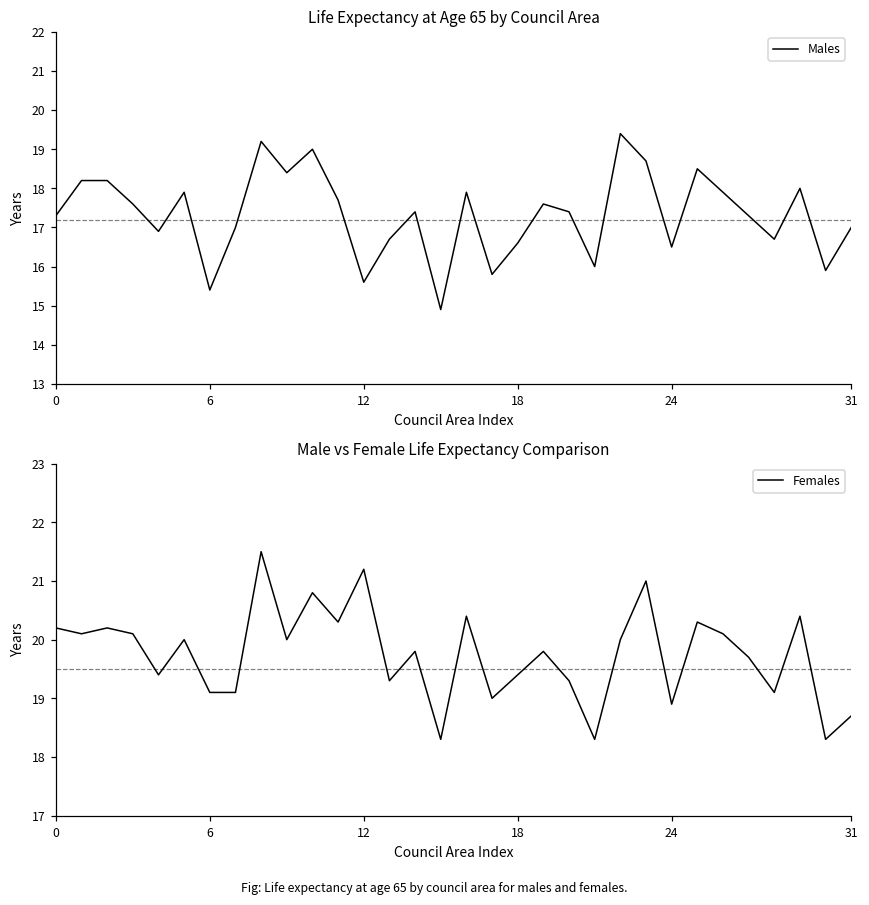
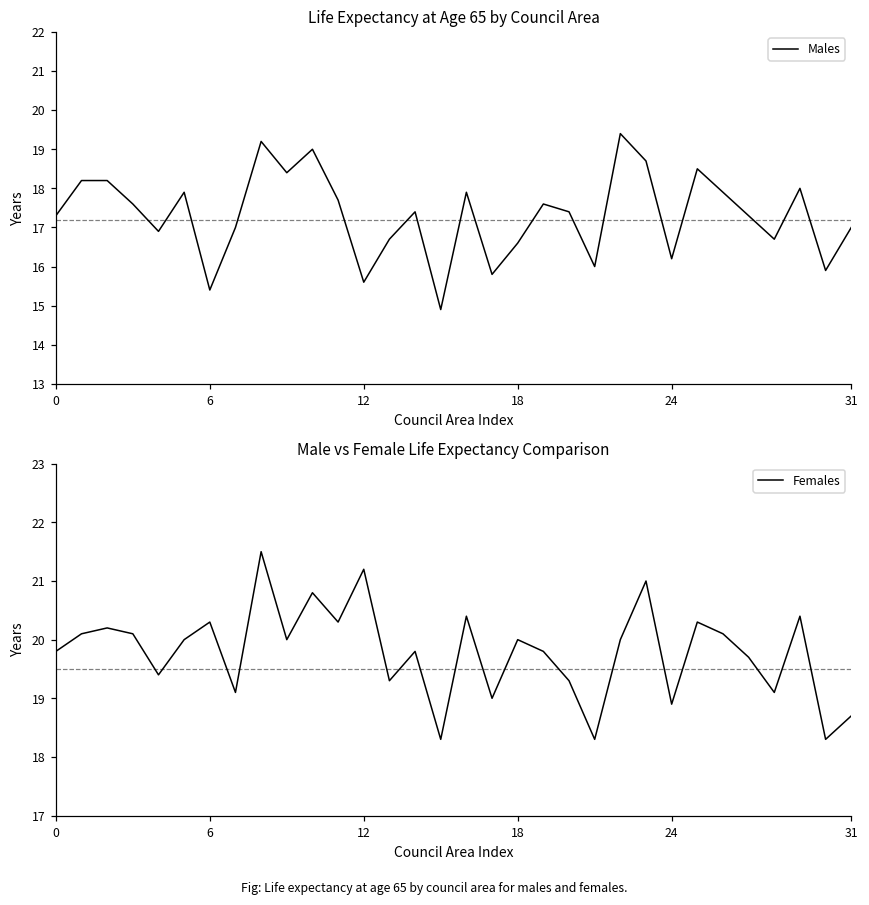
Life Expectancy at Age 65 by Council Area, 24: 16.5 -> 16.2
Male vs Female Life Expectancy Comparison, 0: 20.2 -> 19.8
Male vs Female Life Expectancy Comparison, 6: 19.1 -> 20.3
Male vs Female Life Expectancy Comparison, 18: 19.4 -> 20.0
